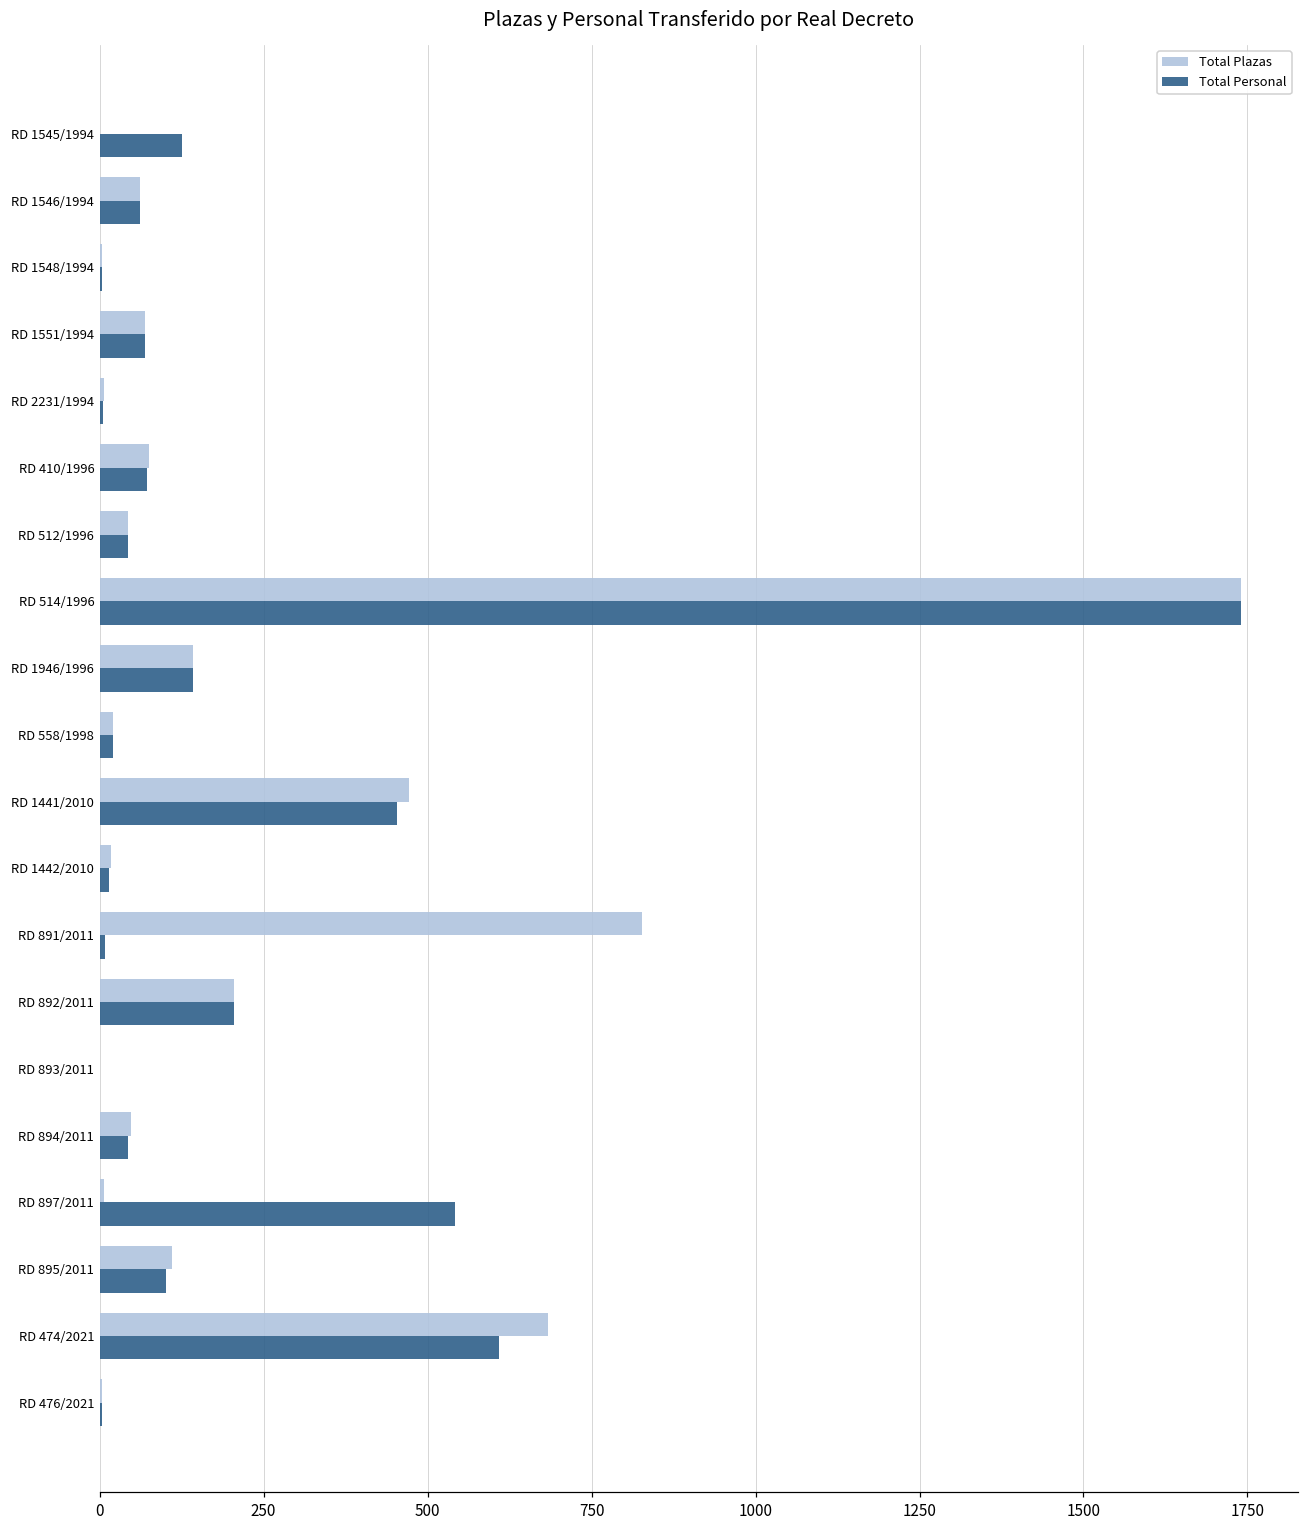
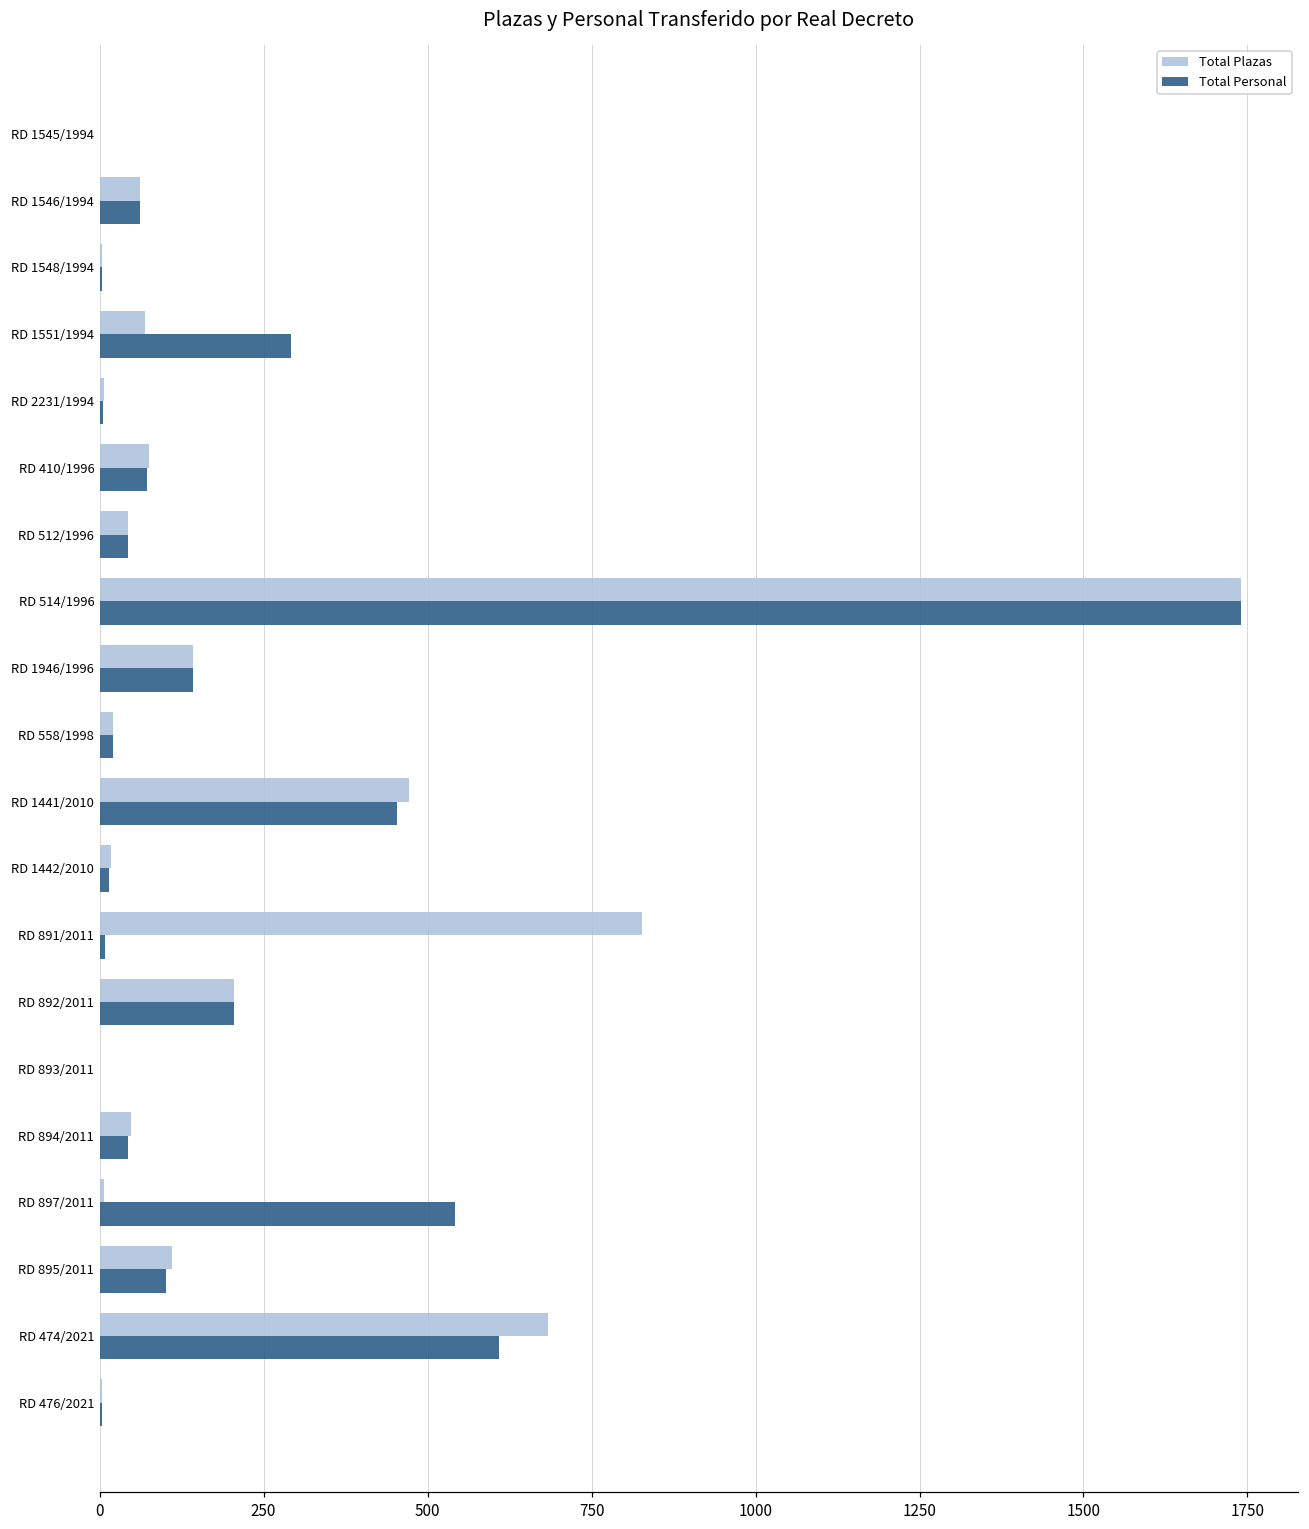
Total Personal, RD 1545/1994: 130 -> 0
Total Personal, RD 1551/1994: 70 -> 290
